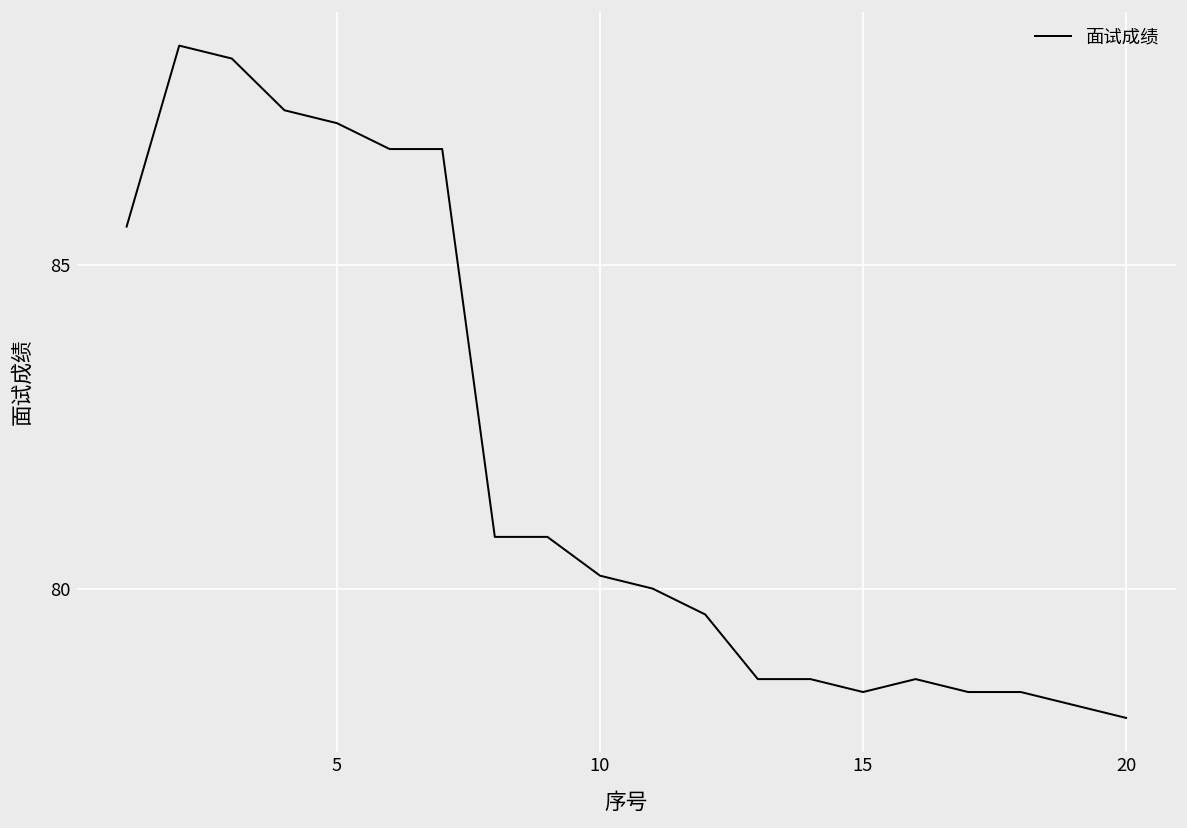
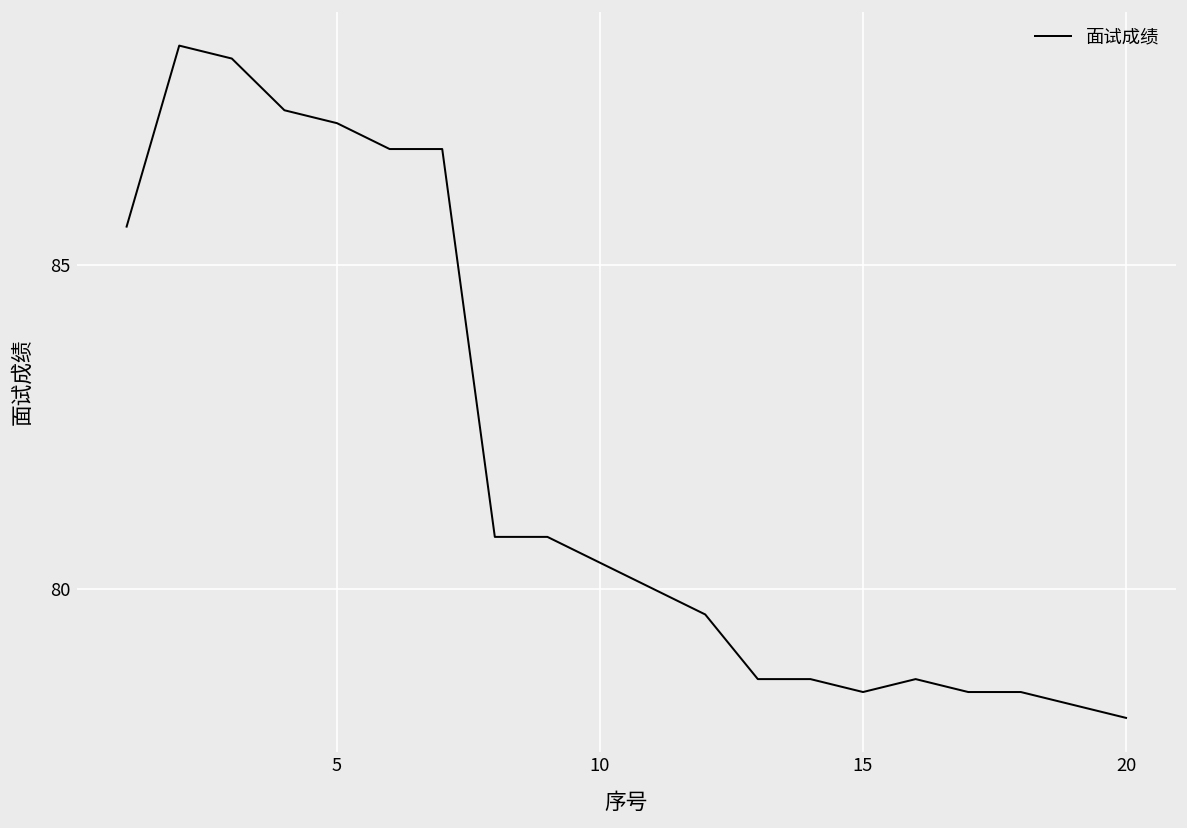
10: 80.2 -> 80.4
